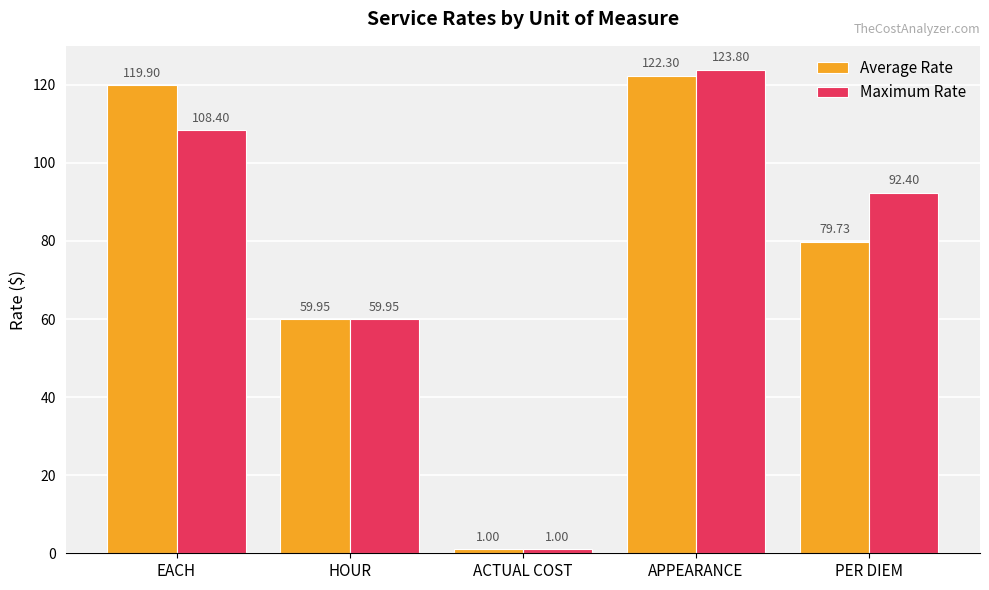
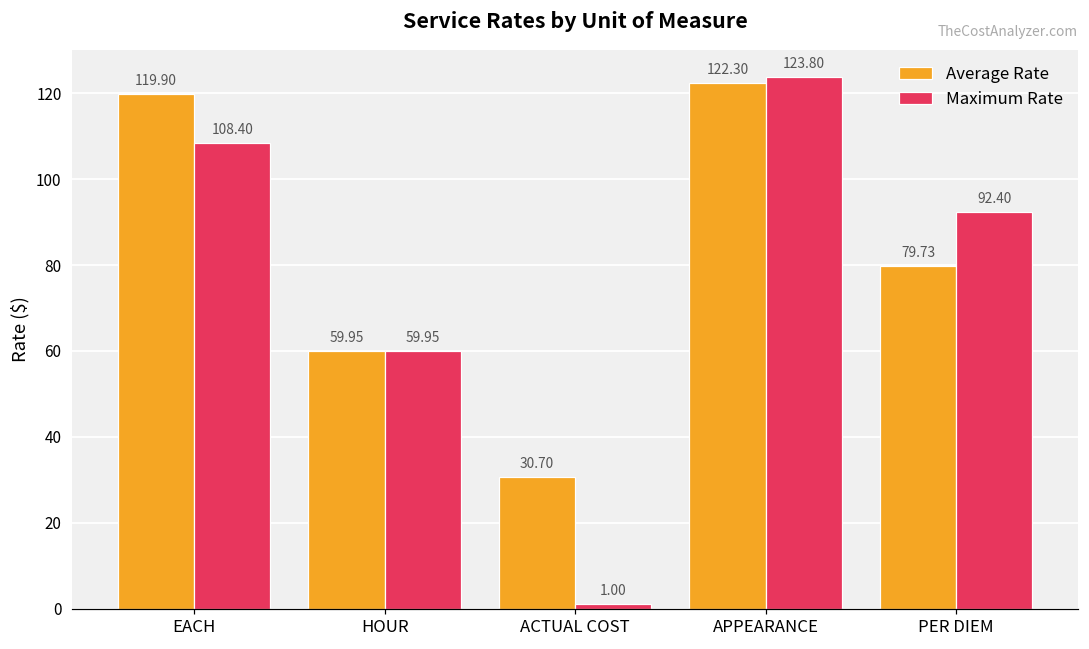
Average Rate, ACTUAL COST: 1.00 -> 30.70
